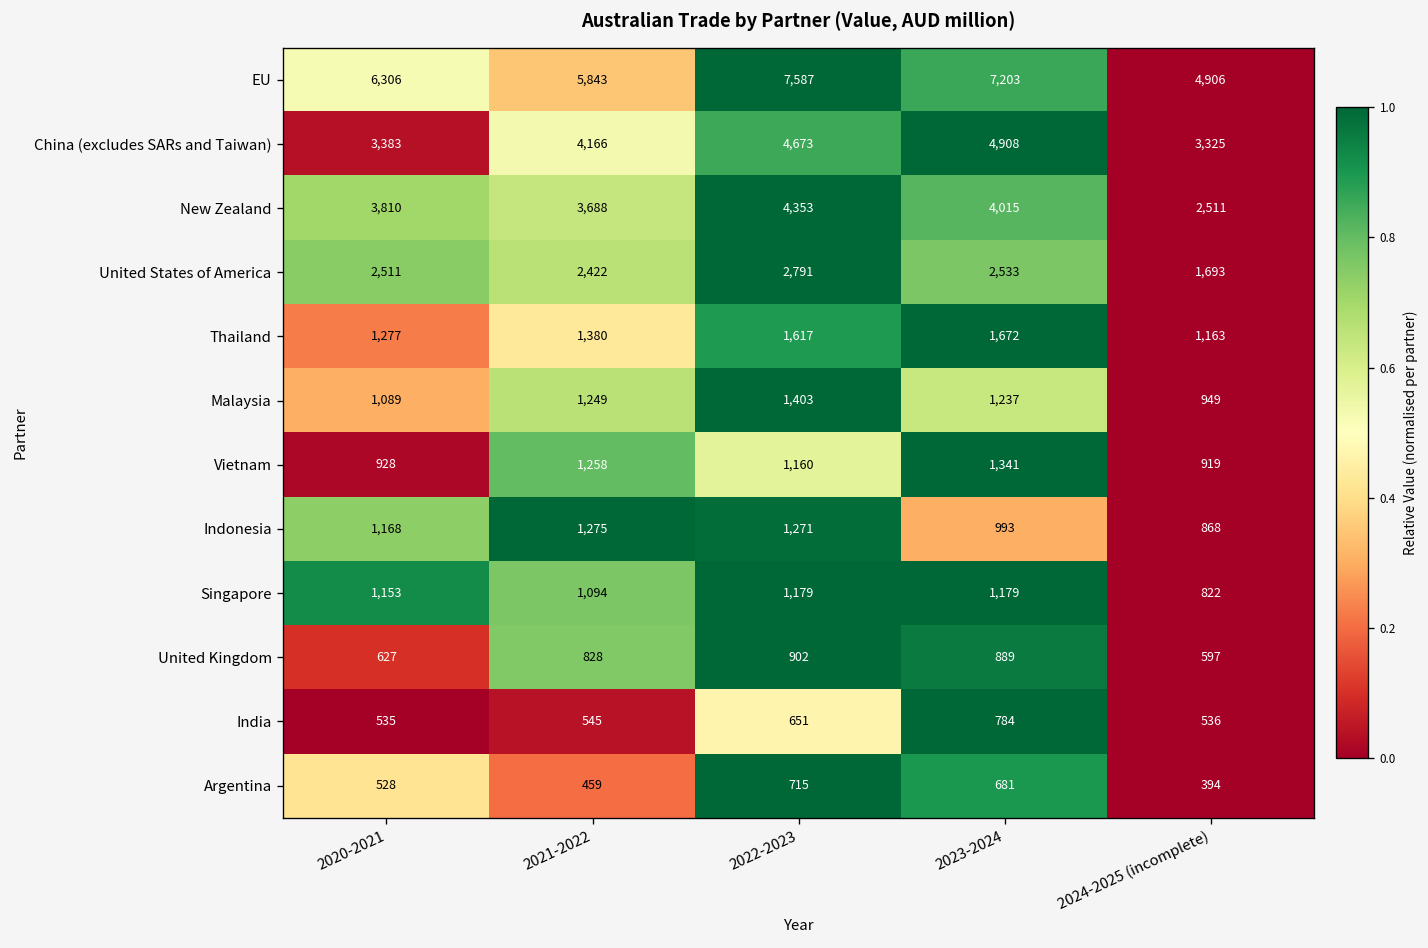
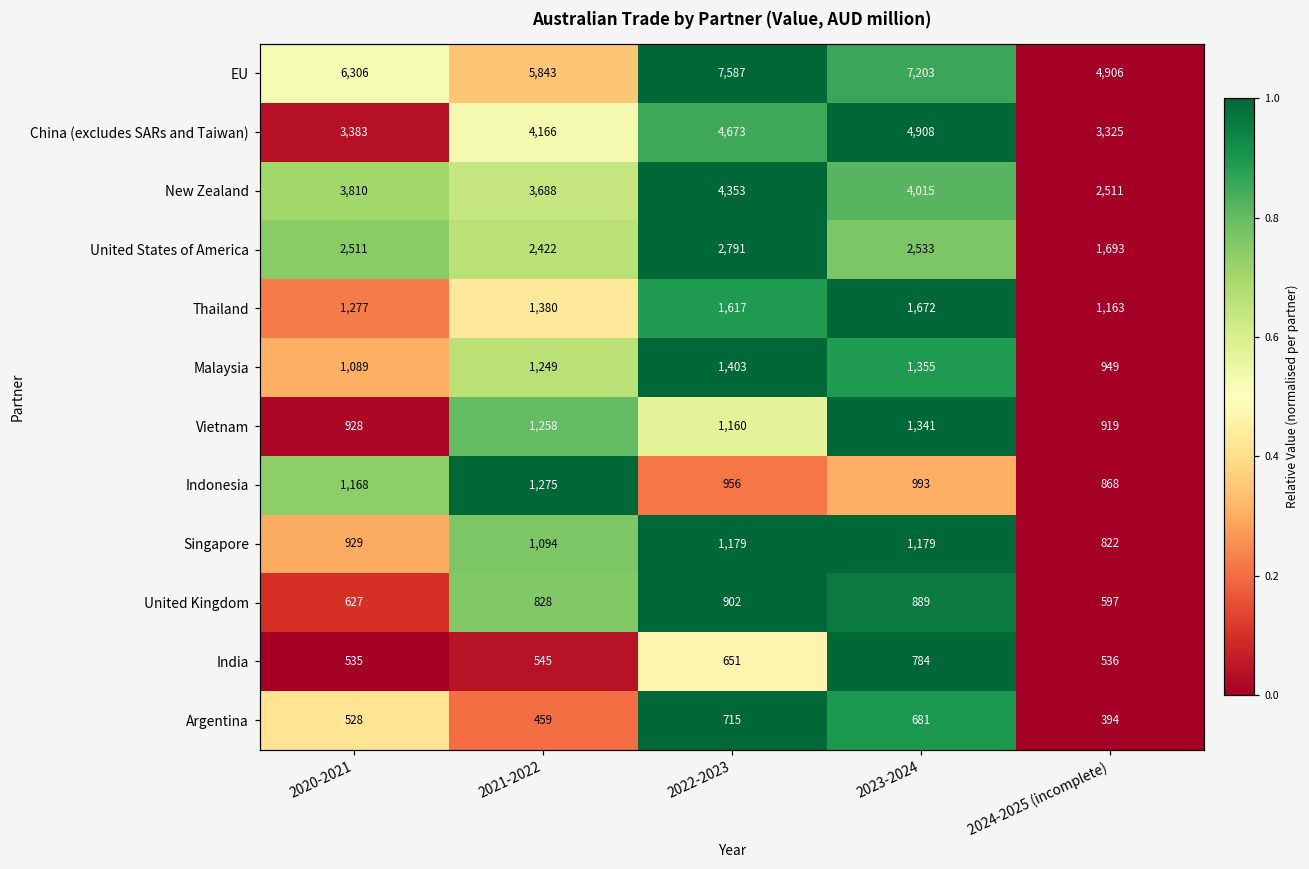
Malaysia, 2023-2024: 1,237 -> 1,355
Indonesia, 2022-2023: 1,271 -> 956
Singapore, 2020-2021: 1,153 -> 929
